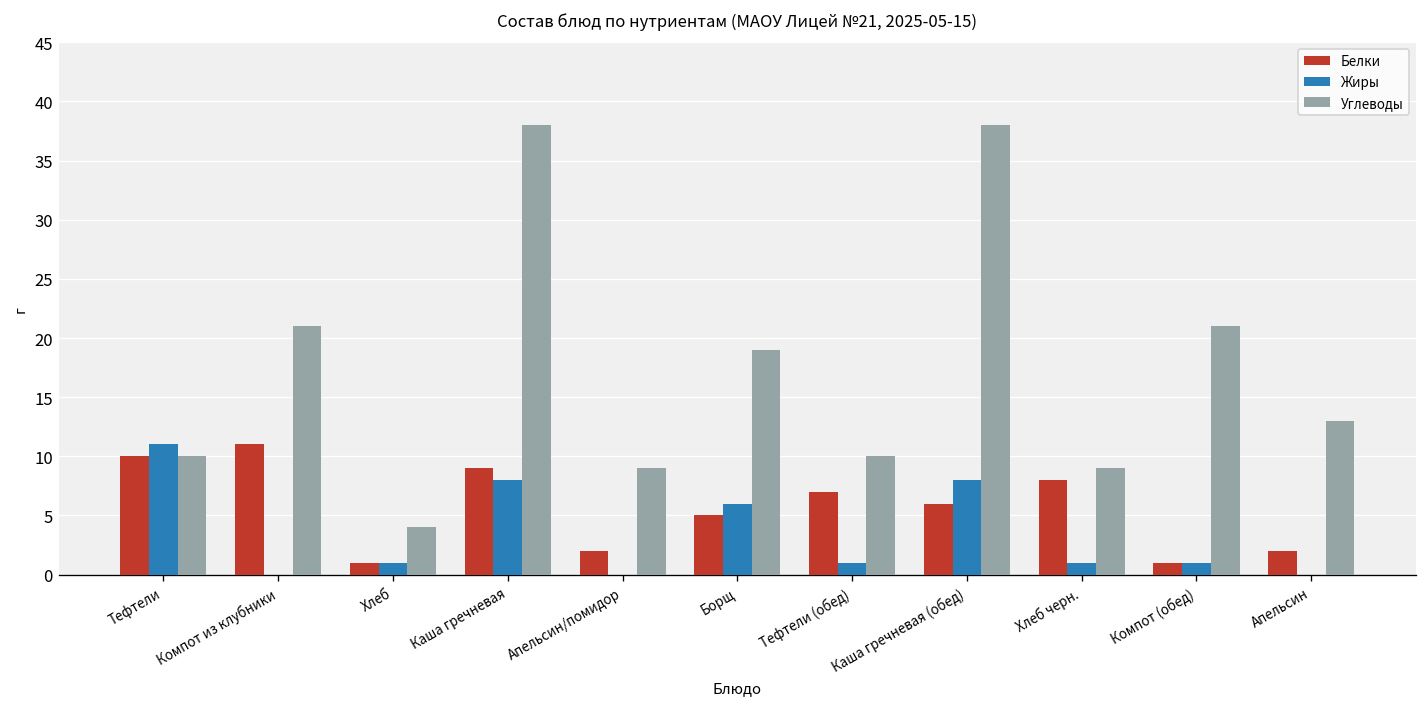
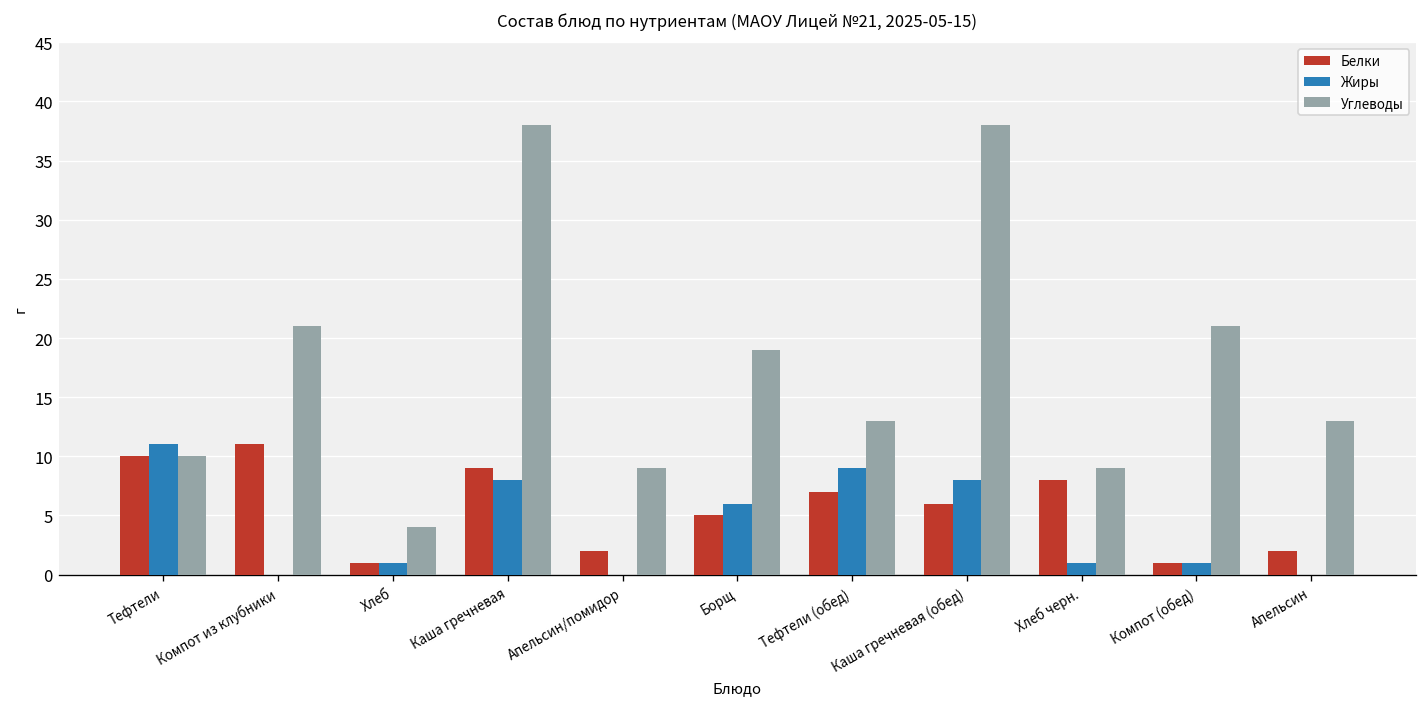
Жиры, Тефтели (обед): 1 -> 9
Углеводы, Тефтели (обед): 10 -> 13
